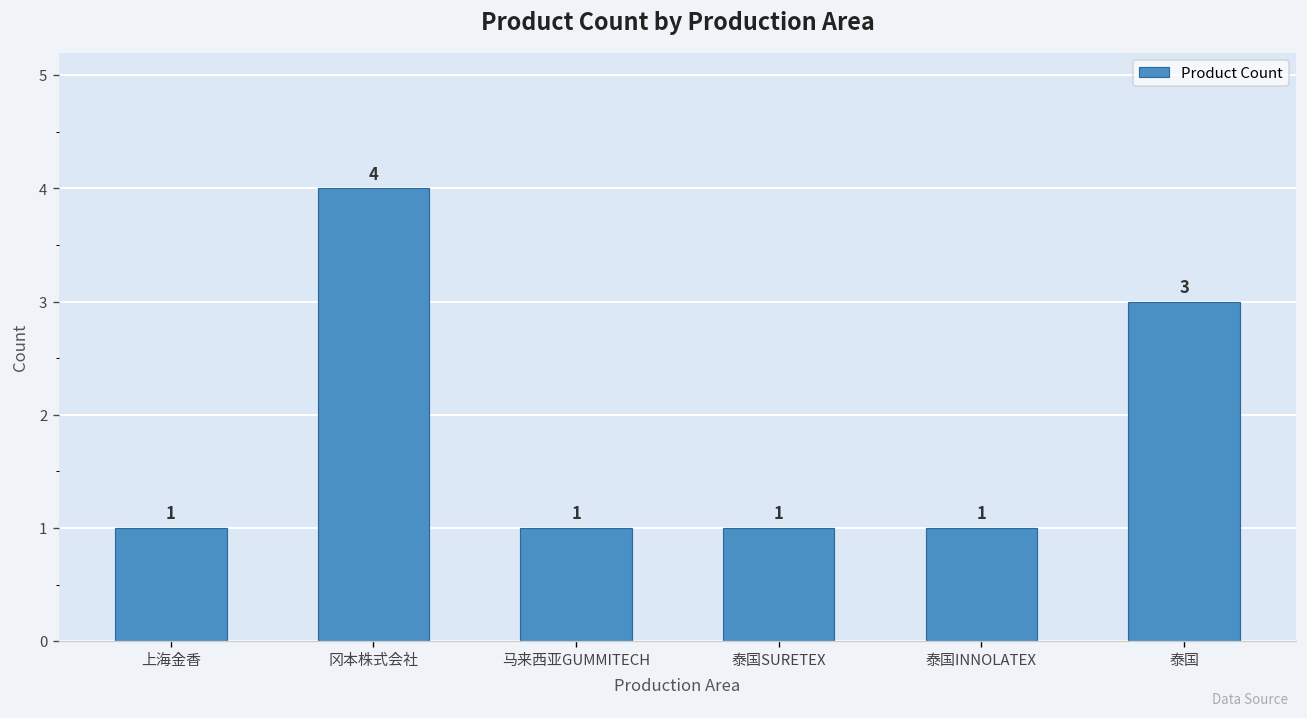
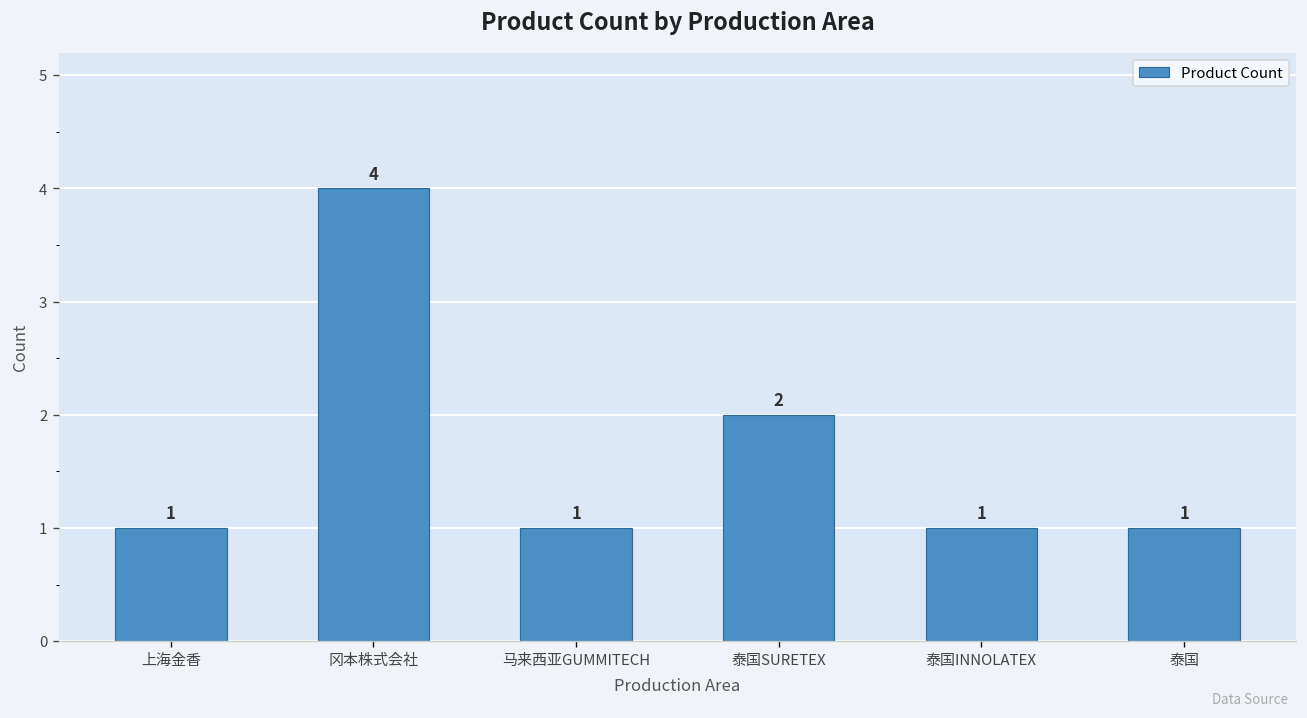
泰国SURETEX: 1 -> 2
泰国: 3 -> 1
